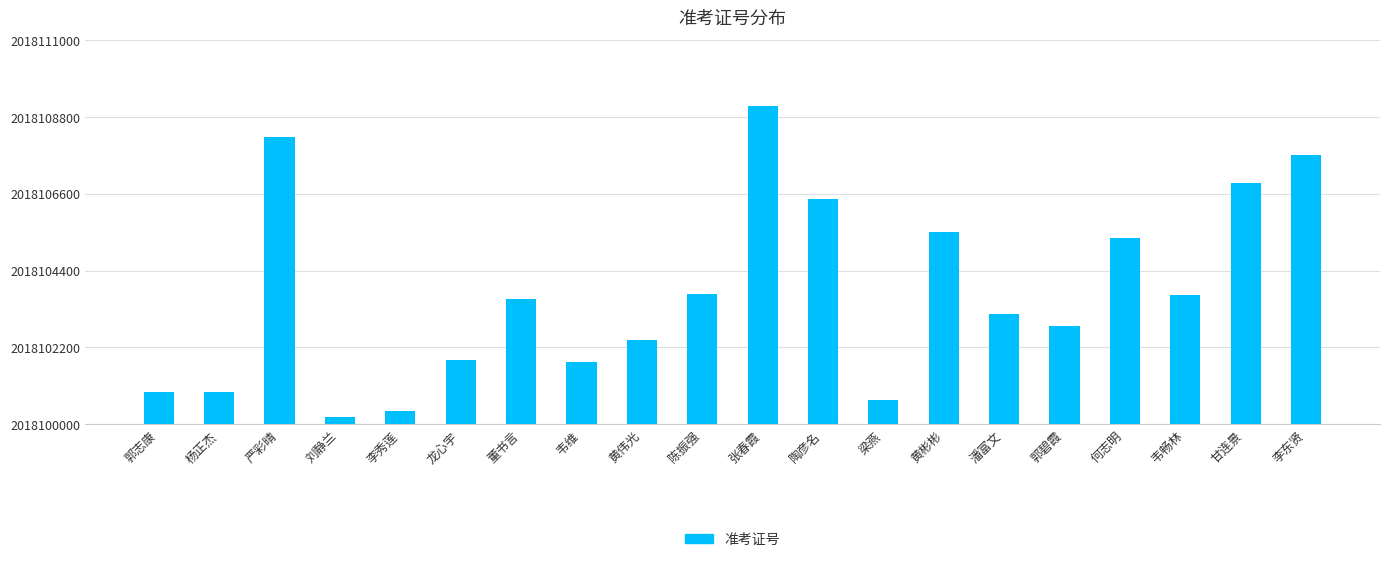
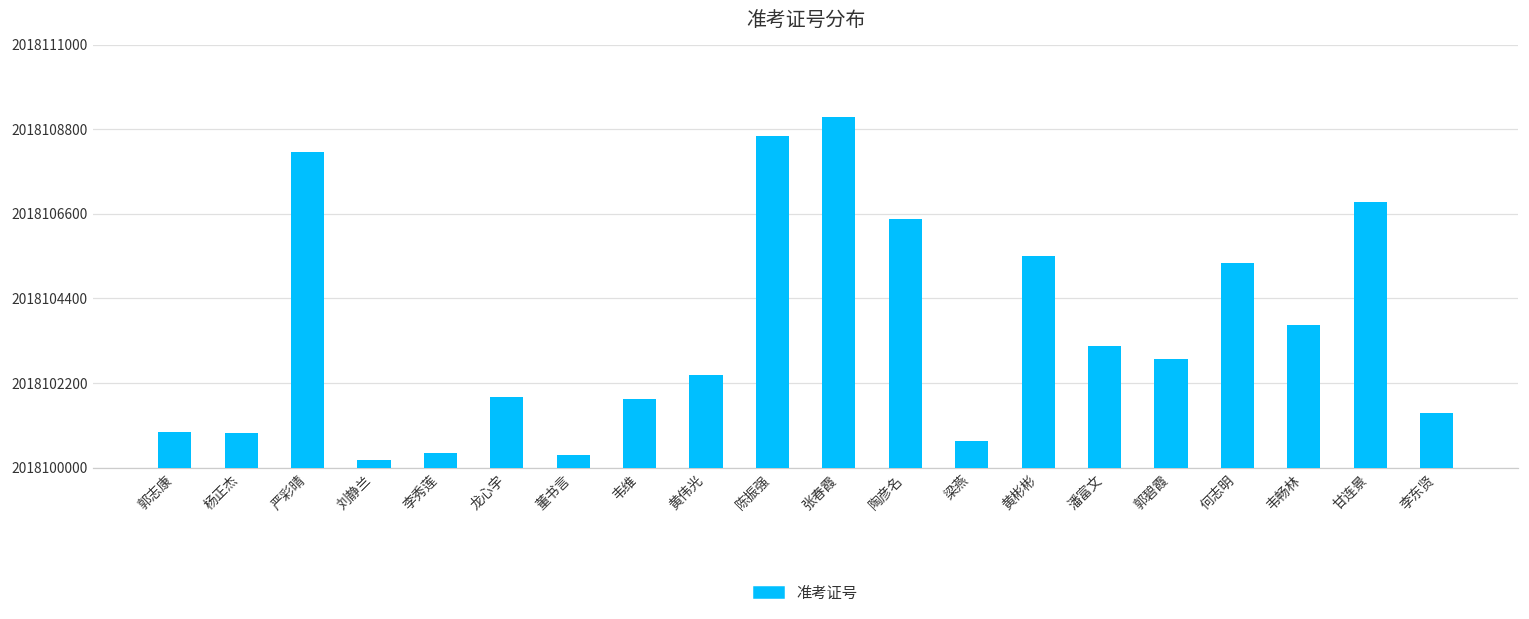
董书言: 2018103600 -> 2018100300
陈振强: 2018103700 -> 2018108600
李东贤: 2018107700 -> 2018101400
